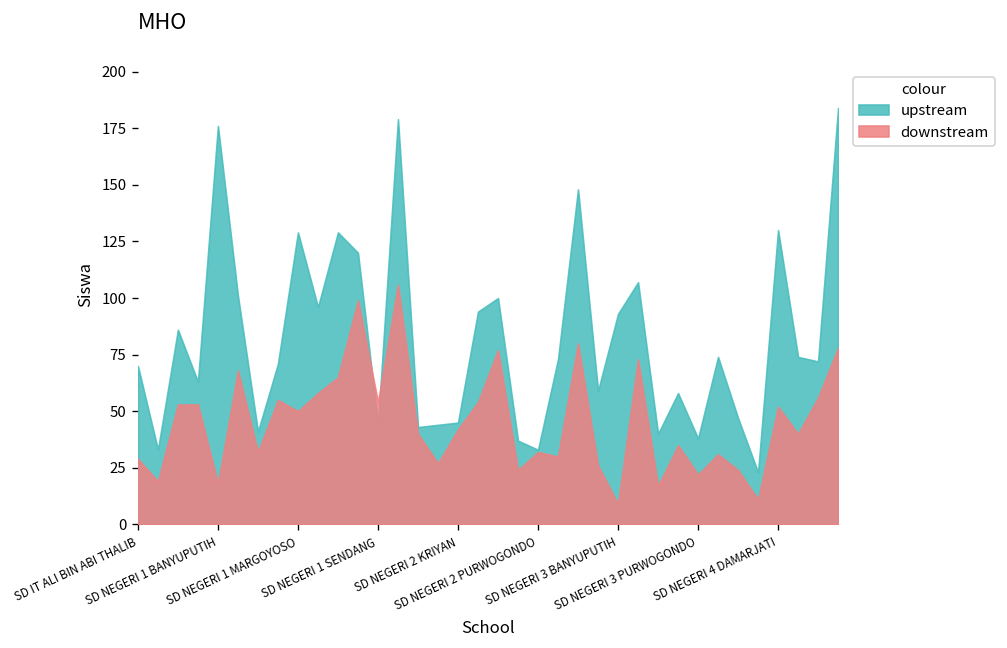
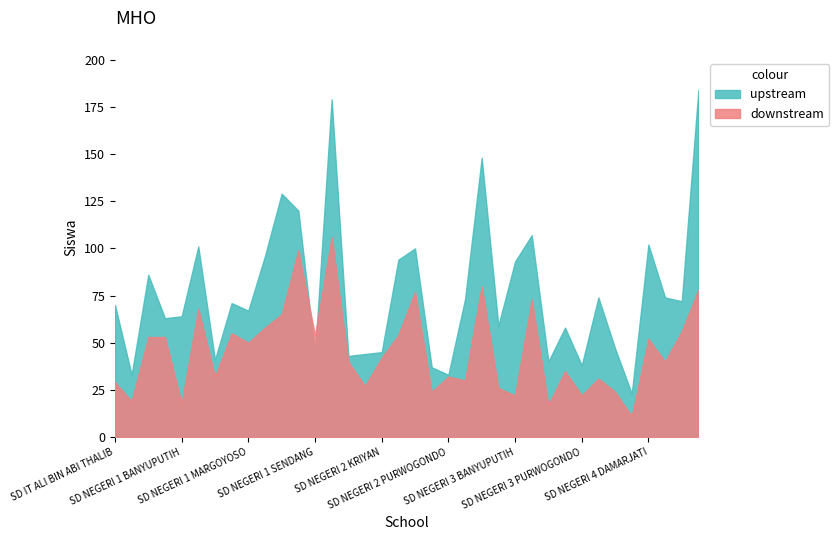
upstream, SD NEGERI 1 BANYUPUTIH: 176 -> 64
upstream, SD NEGERI 1 MARGOYOSO: 129 -> 67
downstream, SD NEGERI 3 BANYUPUTIH: 9 -> 22
upstream, SD NEGERI 4 DAMARJATI: 130 -> 102
